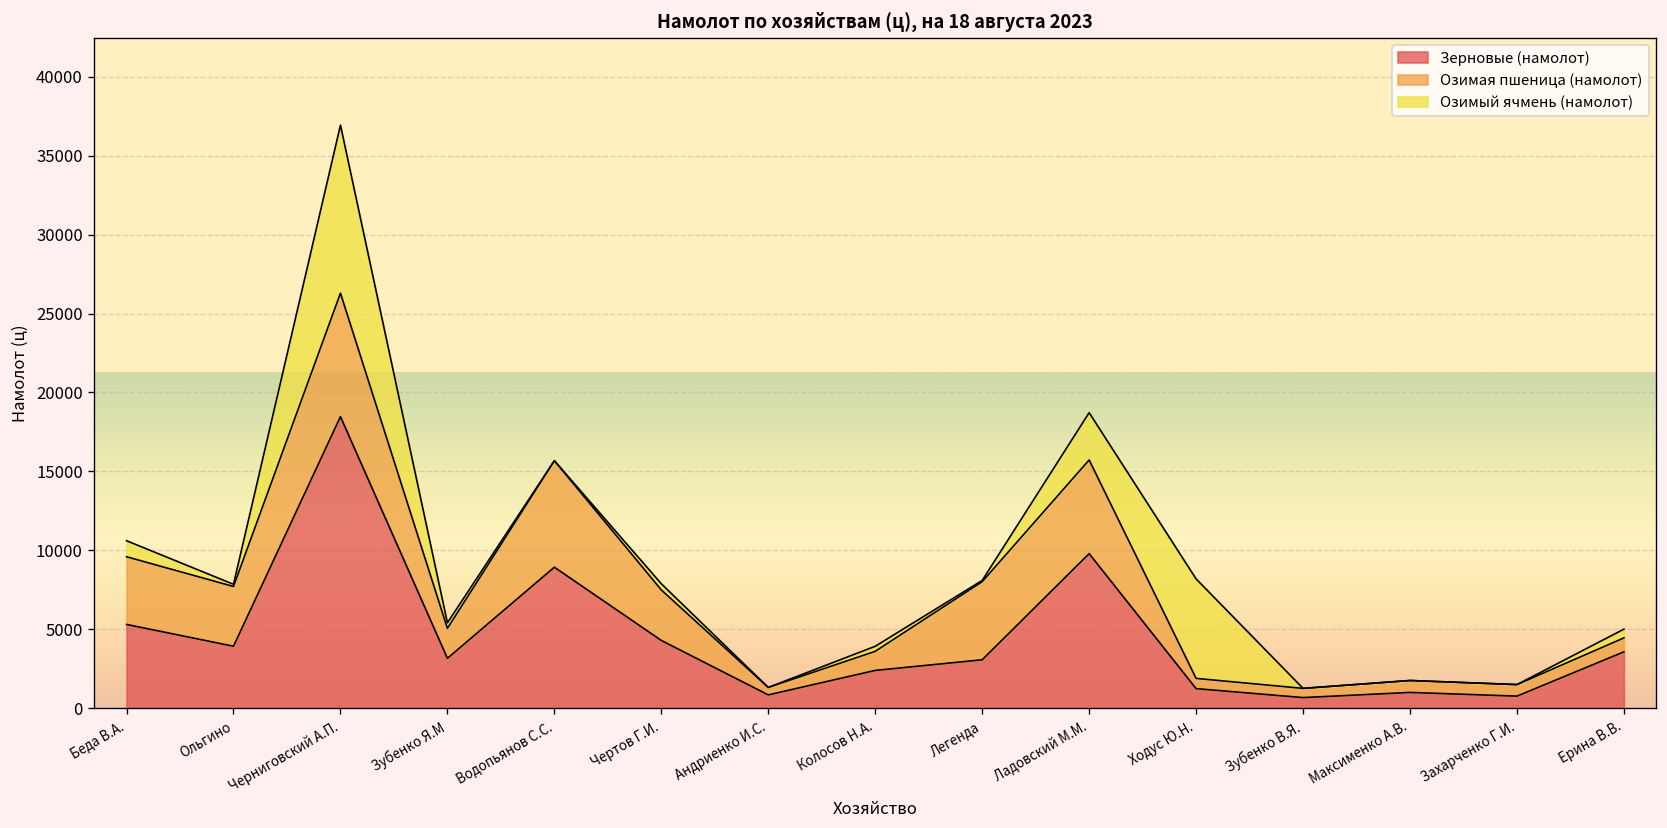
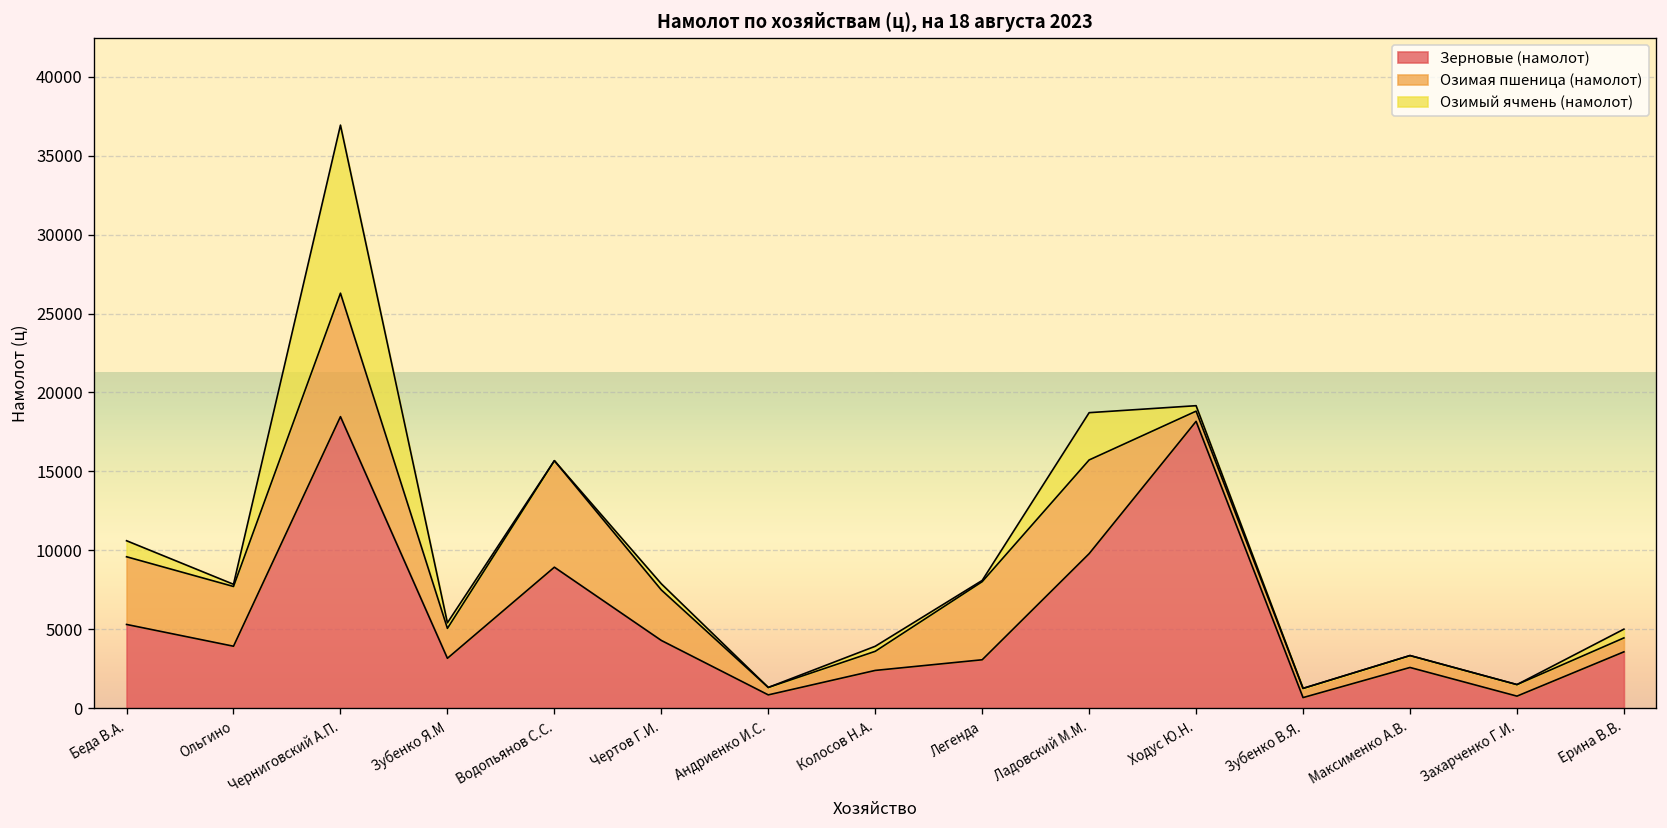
Зерновые (намолот), Ходус Ю.Н.: 1200 -> 18200
Озимый ячмень (намолот), Ходус Ю.Н.: 6300 -> 300
Зерновые (намолот), Максименко А.В.: 1000 -> 2600
